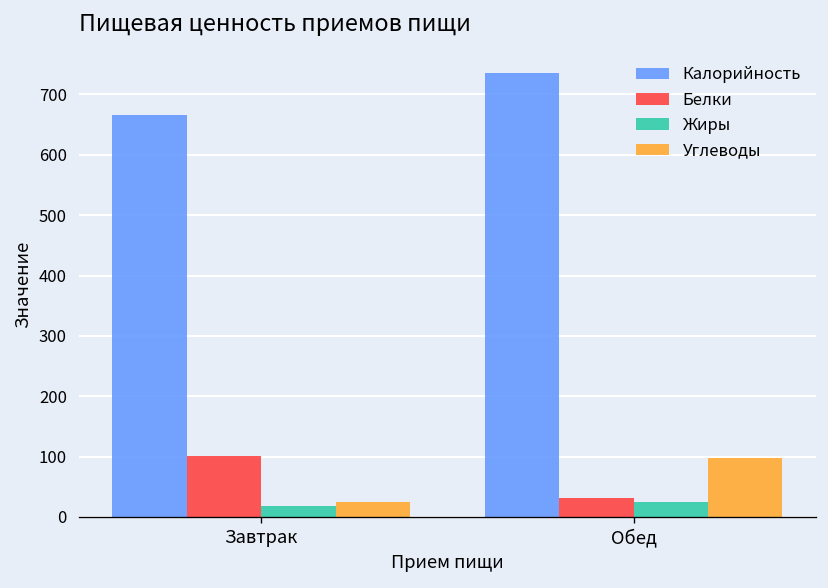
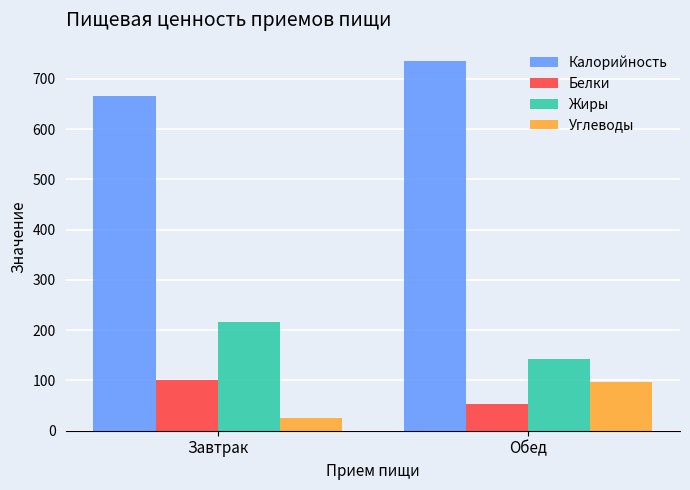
Жиры, Завтрак: 20 -> 220
Белки, Обед: 30 -> 50
Жиры, Обед: 20 -> 140
